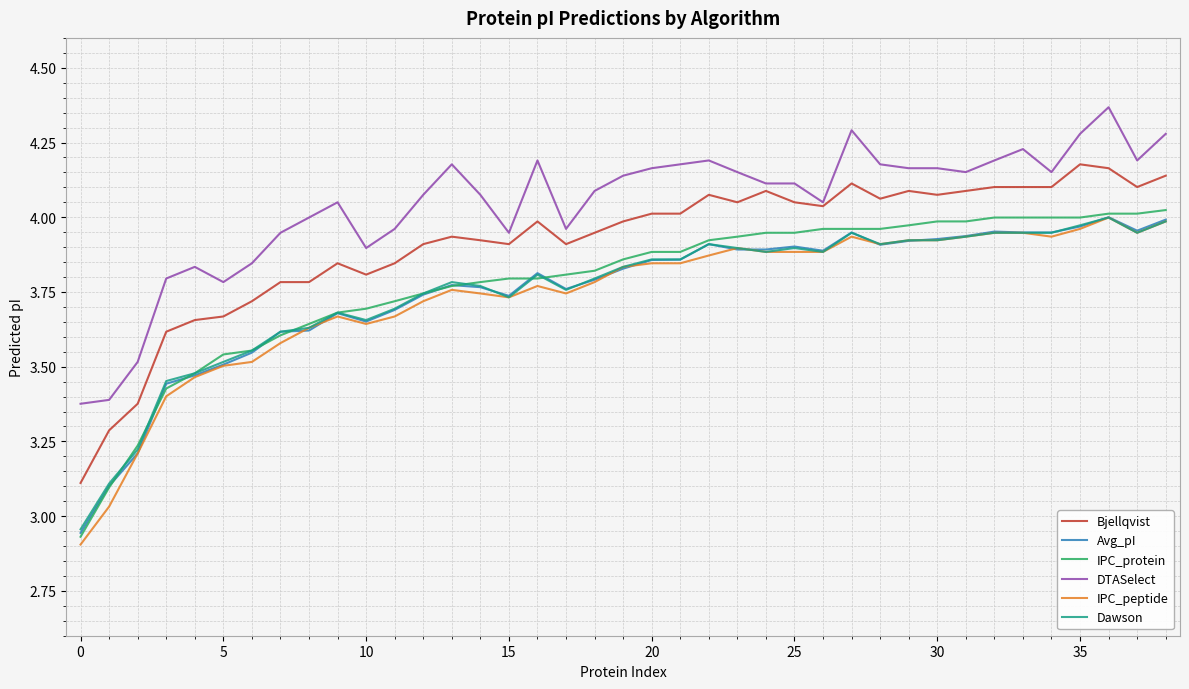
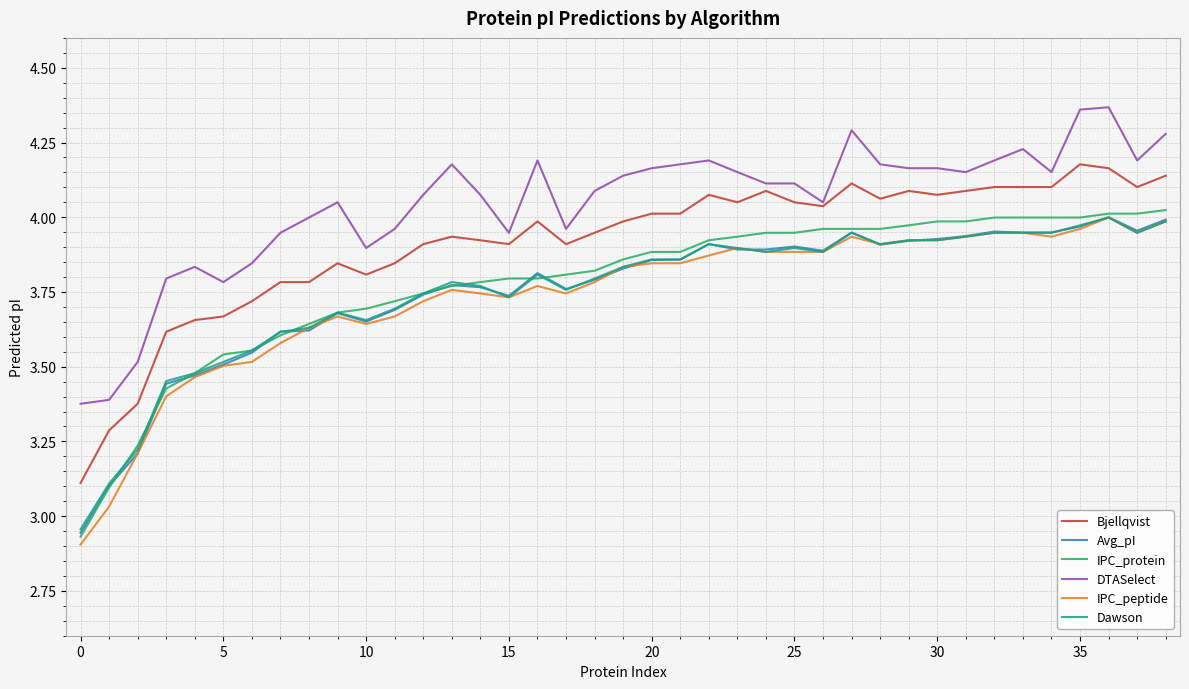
DTASelect, 35: 4.28 -> 4.36
